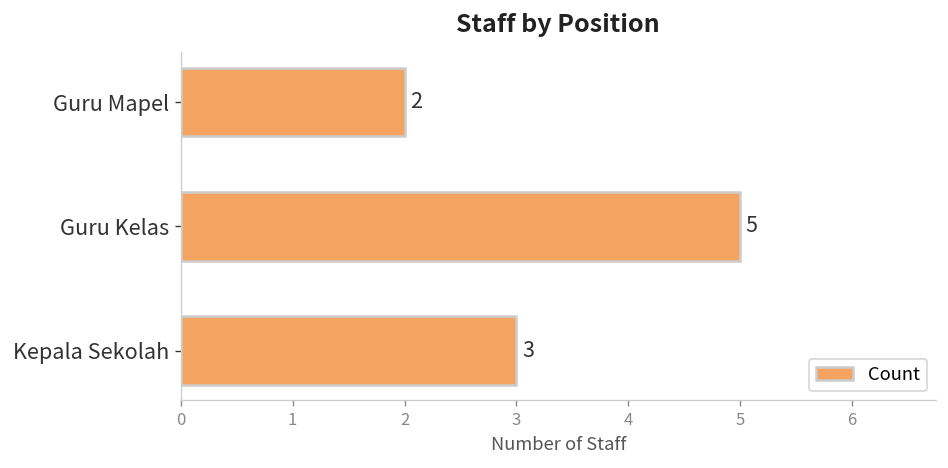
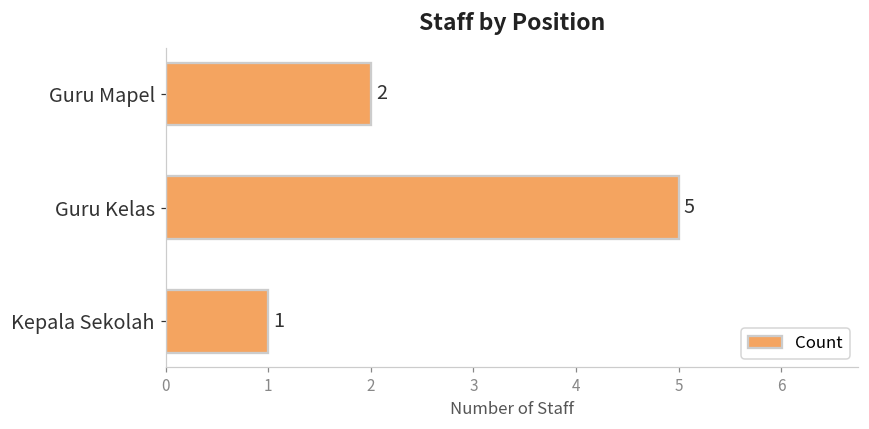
Kepala Sekolah: 3 -> 1
